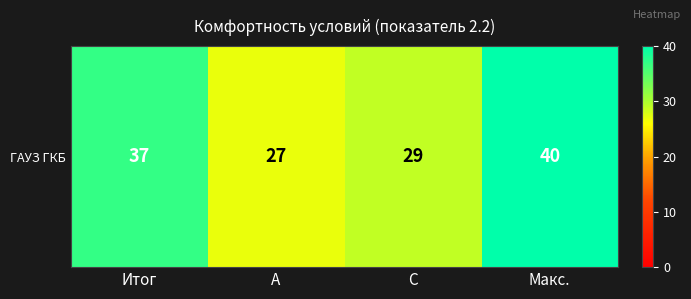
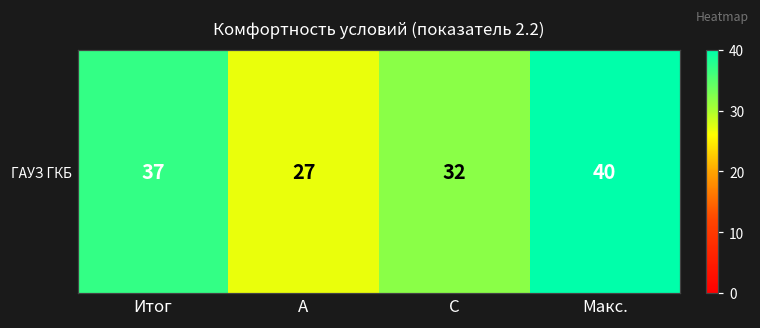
ГАУЗ ГКБ, С: 29 -> 32
